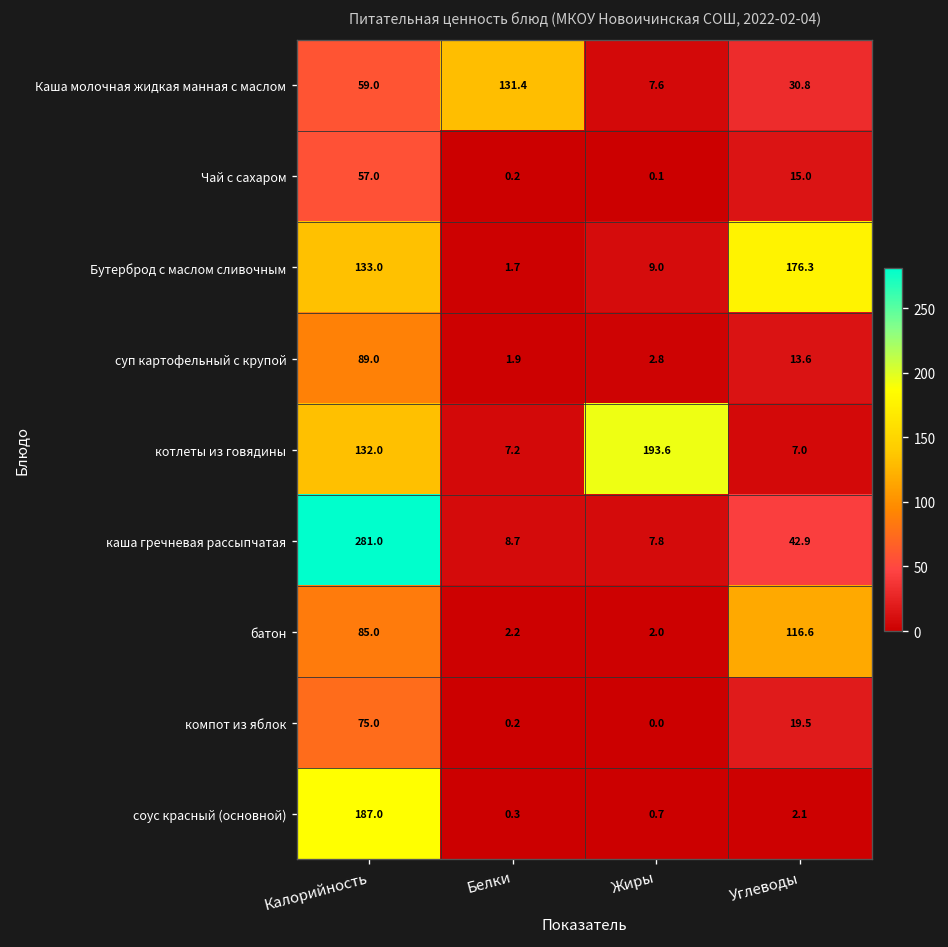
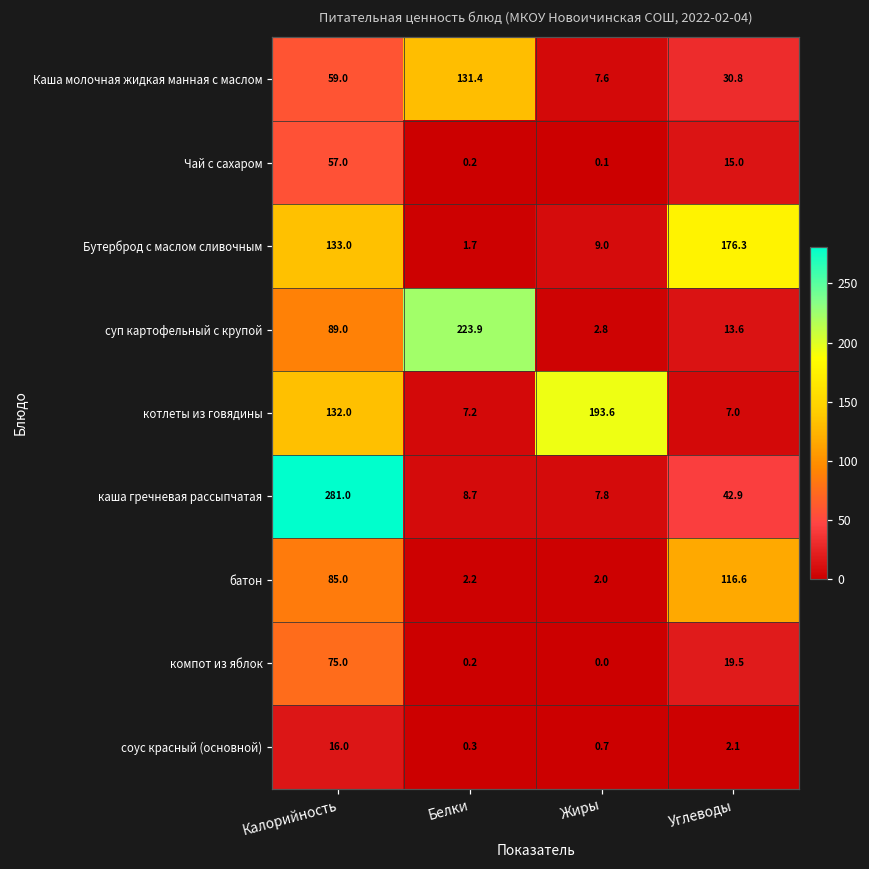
суп картофельный с крупой, Белки: 1.9 -> 223.9
соус красный (основной), Калорийность: 187.0 -> 16.0
